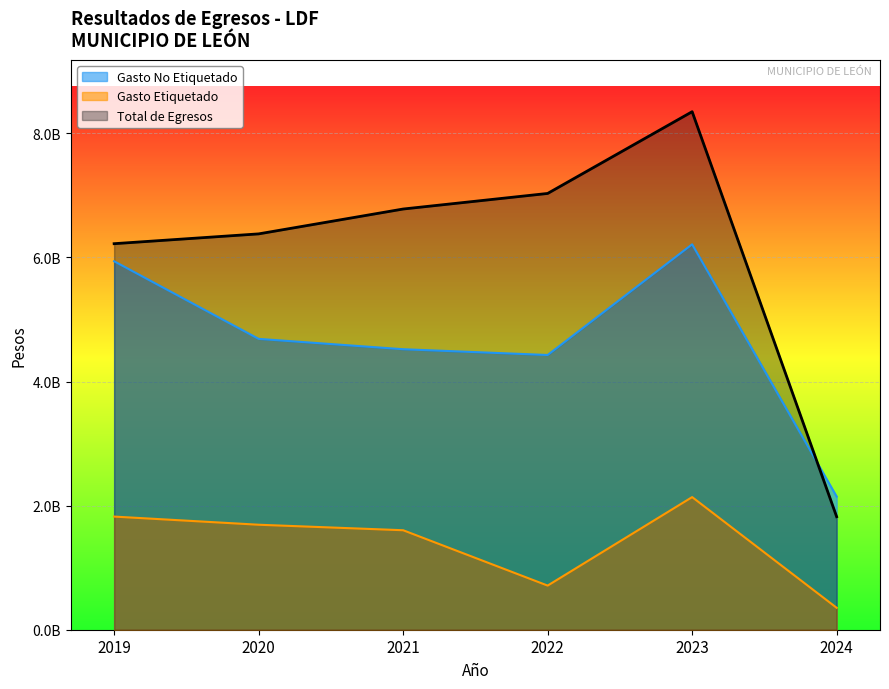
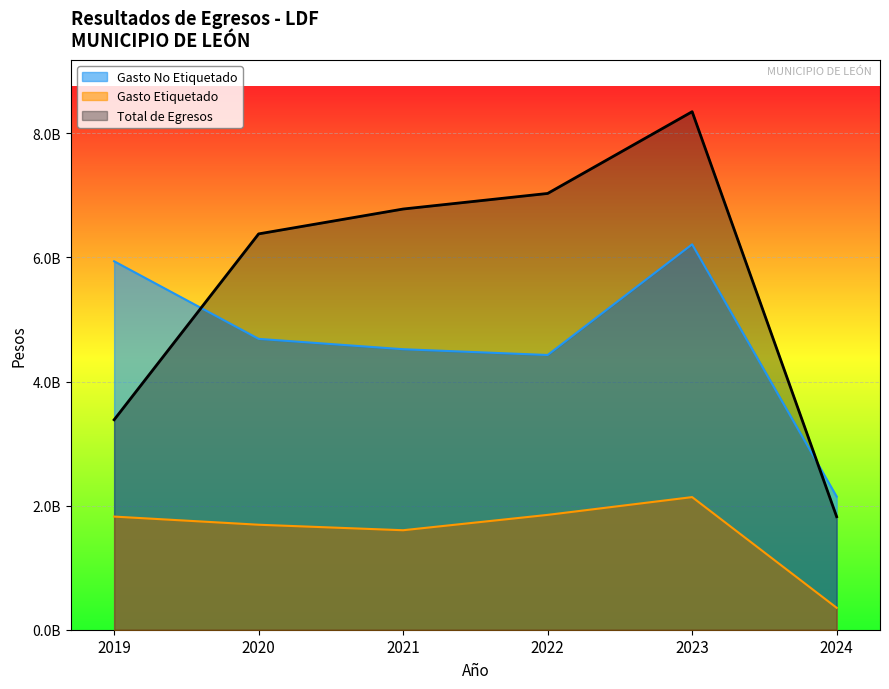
Total de Egresos, 2019: 6200000000 -> 3400000000
Gasto Etiquetado, 2022: 700000000 -> 1900000000
